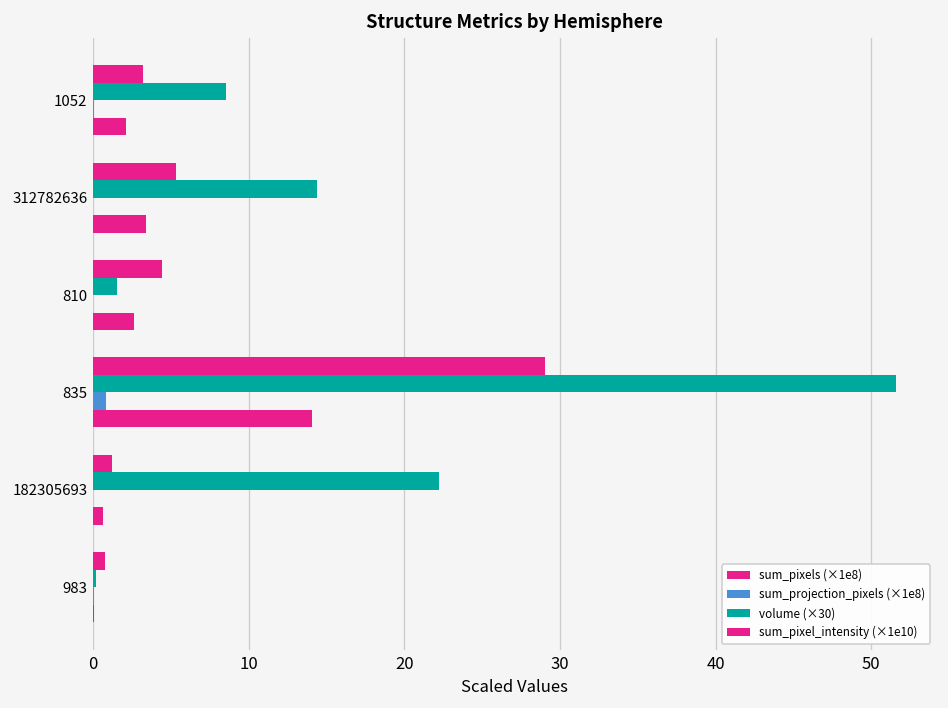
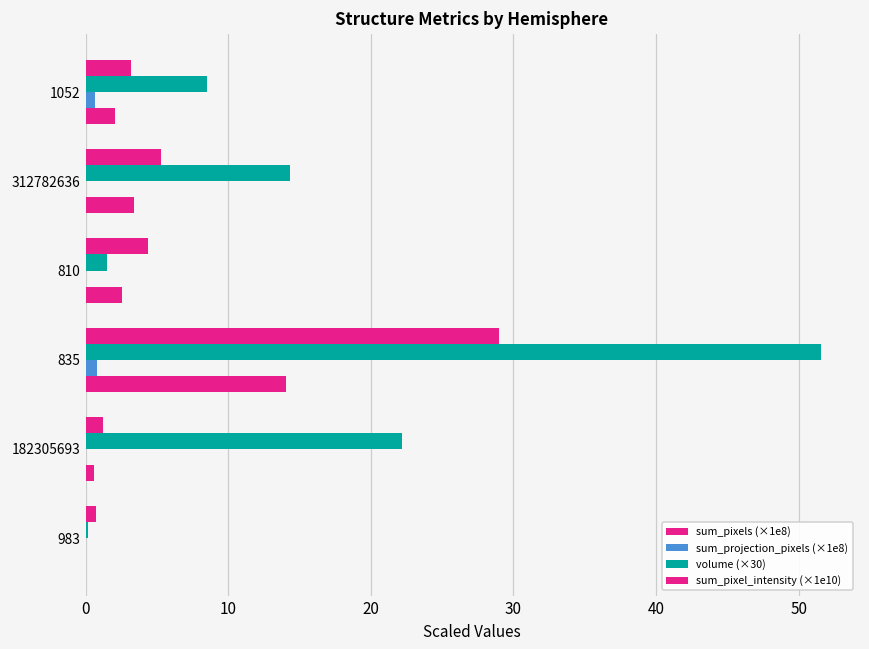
sum_projection_pixels (×1e8), 1052: 0.1 -> 0.7
